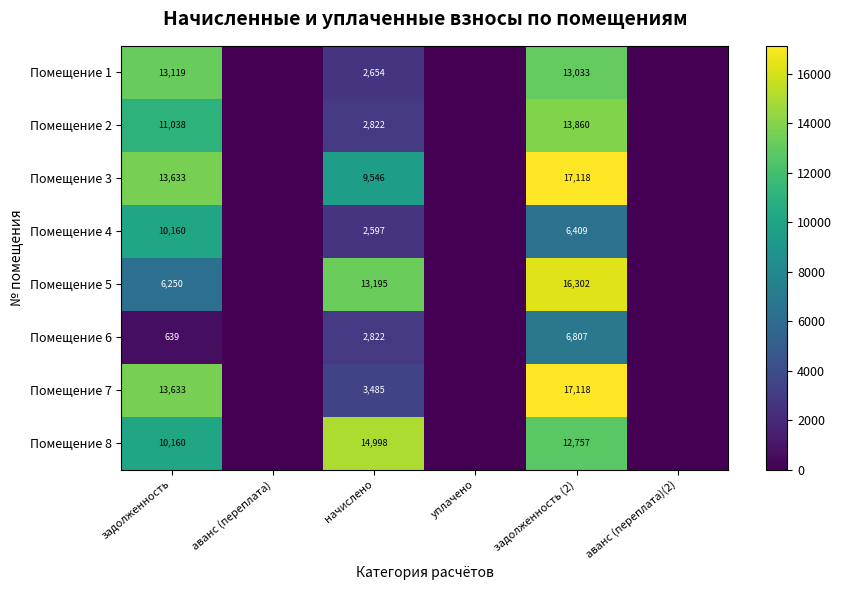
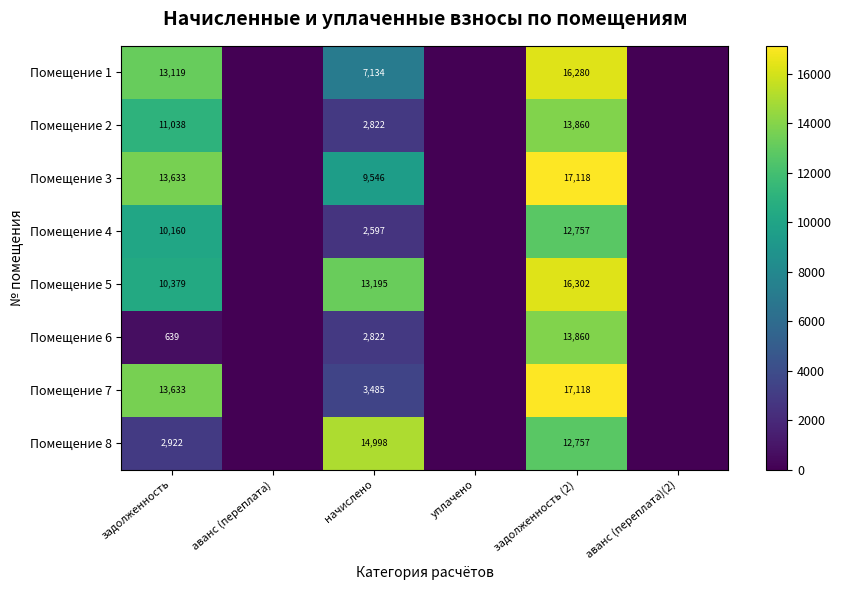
Помещение 1, начислено: 2,654 -> 7,134
Помещение 1, задолженность (2): 13,033 -> 16,280
Помещение 4, задолженность (2): 6,409 -> 12,757
Помещение 5, задолженность: 6,250 -> 10,379
Помещение 6, задолженность (2): 6,807 -> 13,860
Помещение 8, задолженность: 10,160 -> 2,922
